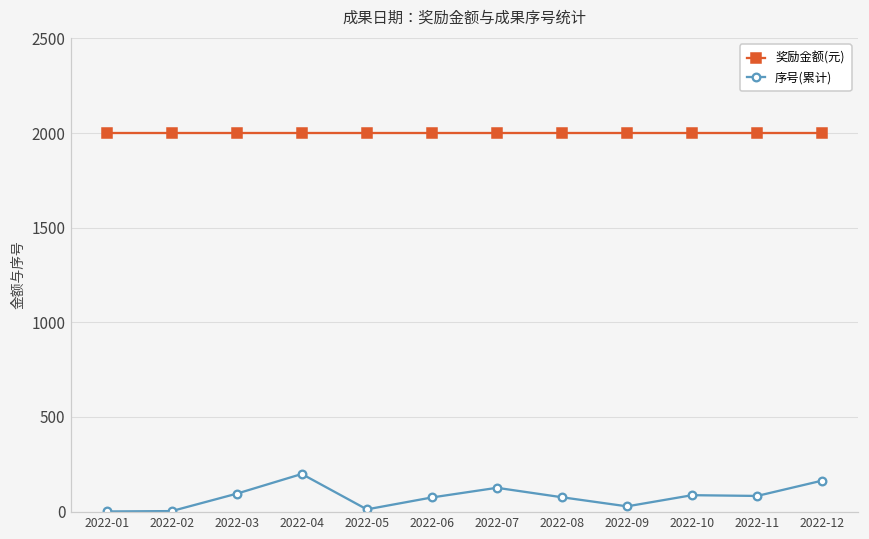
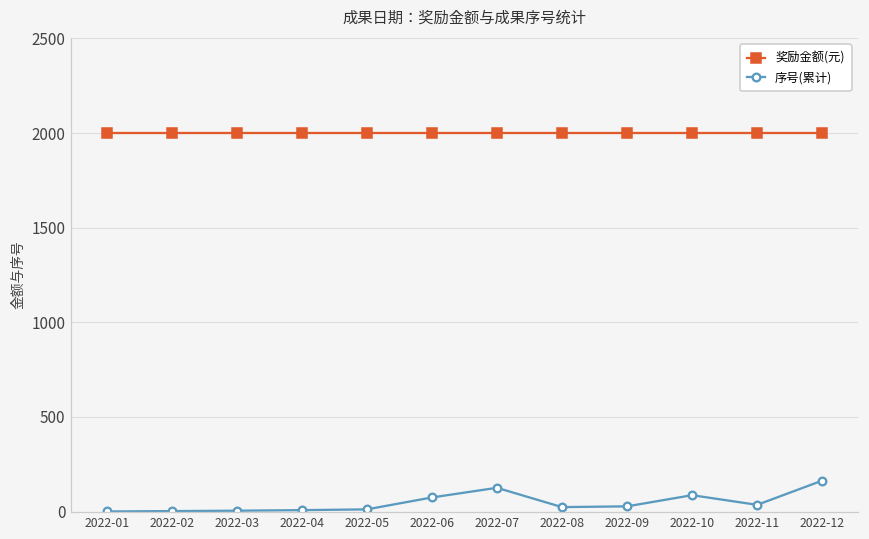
序号(累计), 2022-03: 100 -> 10
序号(累计), 2022-04: 200 -> 10
序号(累计), 2022-08: 80 -> 20
序号(累计), 2022-11: 80 -> 40
